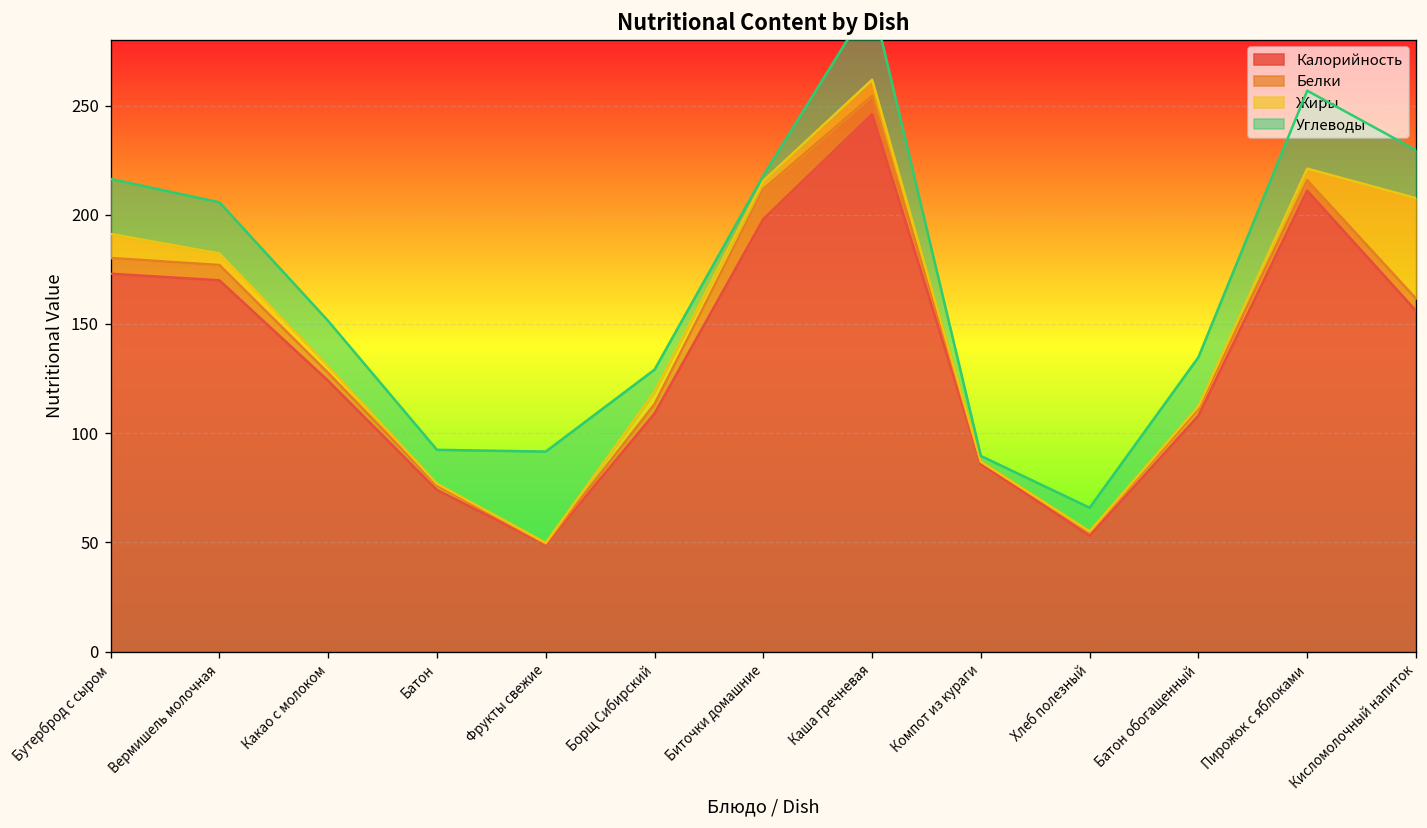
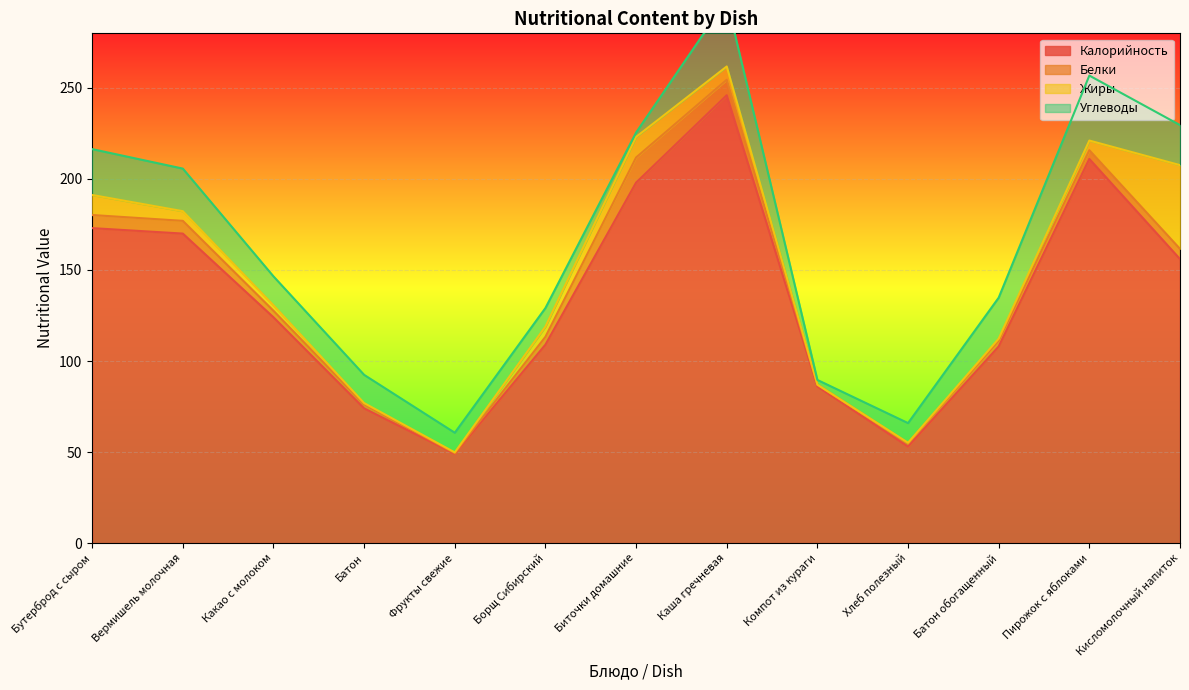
Углеводы, Какао с молоком: 21 -> 16
Углеводы, Фрукты свежие: 42 -> 11
Жиры, Биточки домашние: 4 -> 11
